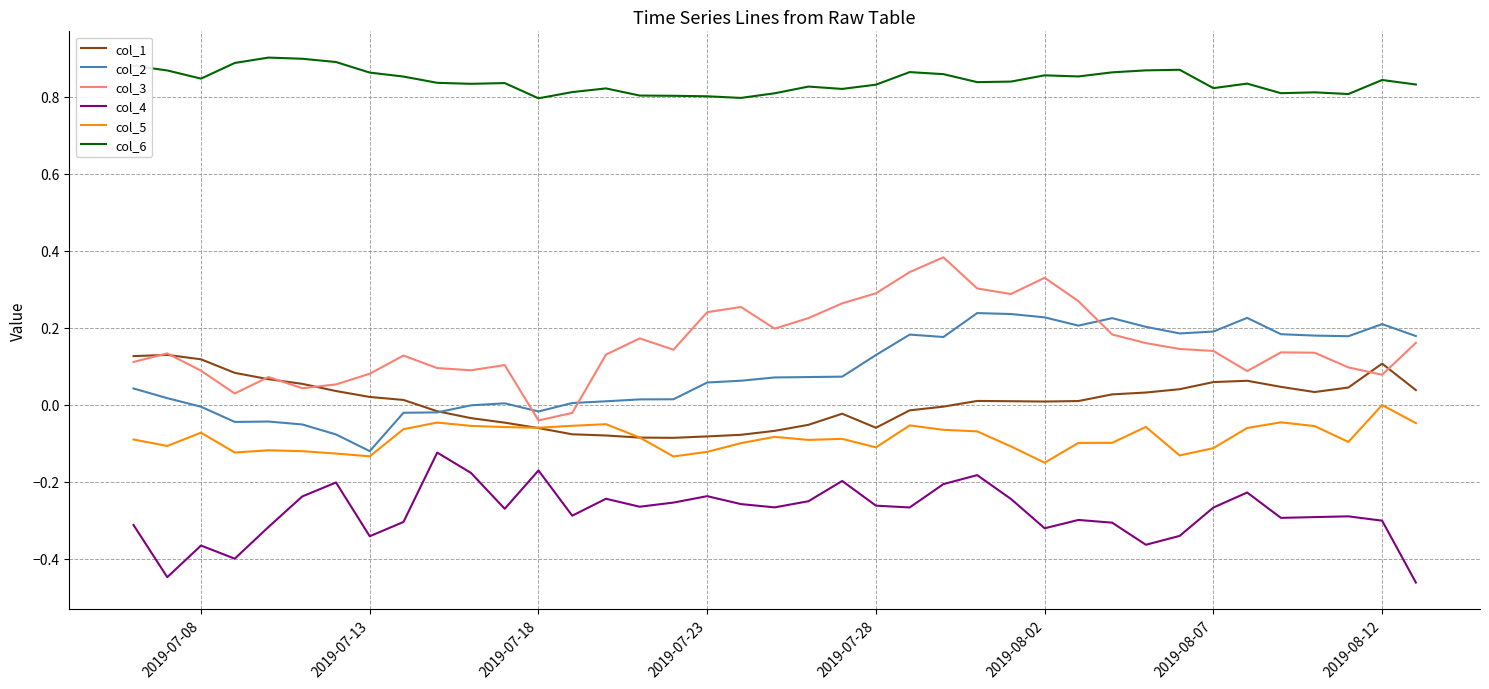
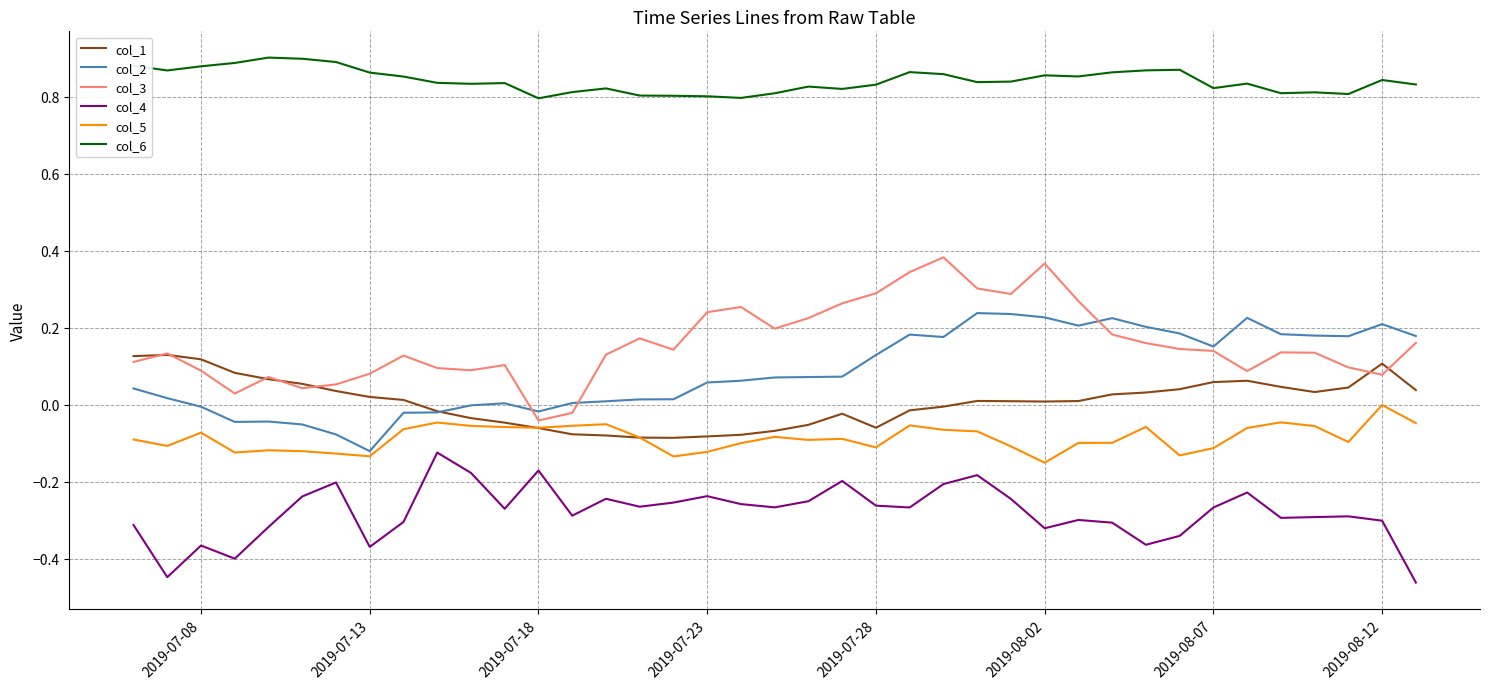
col_6, 2019-07-08: 0.85 -> 0.88
col_4, 2019-07-13: -0.34 -> -0.37
col_3, 2019-08-02: 0.33 -> 0.37
col_2, 2019-08-07: 0.19 -> 0.15
